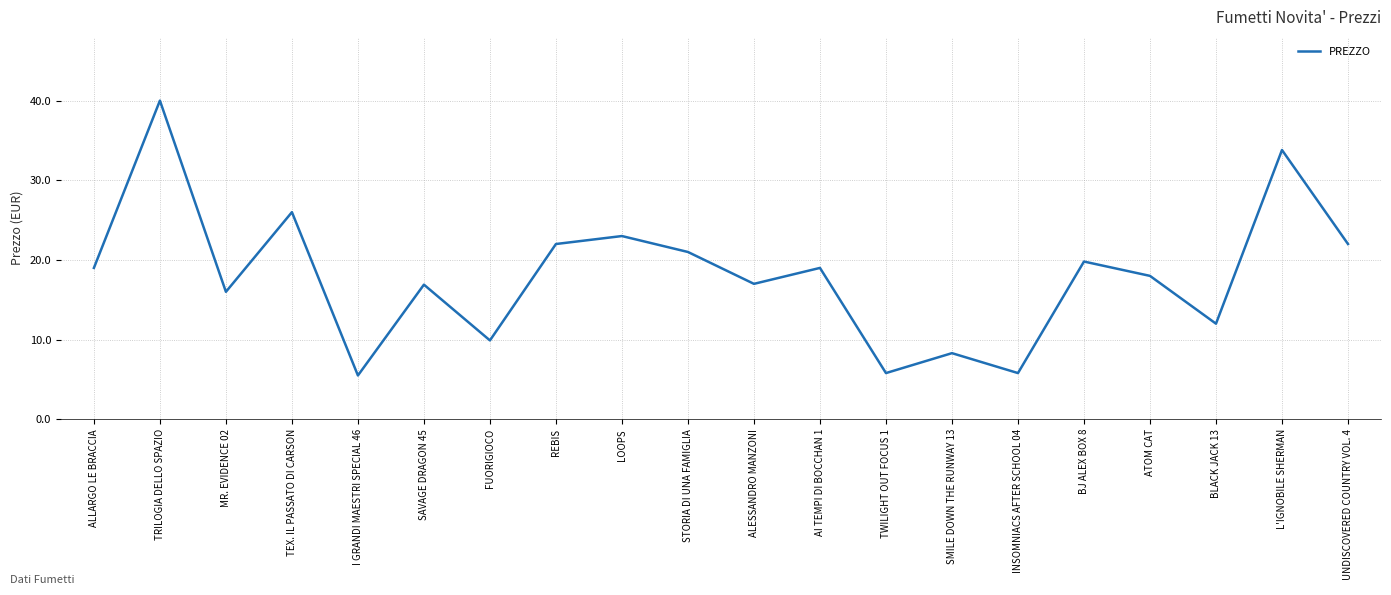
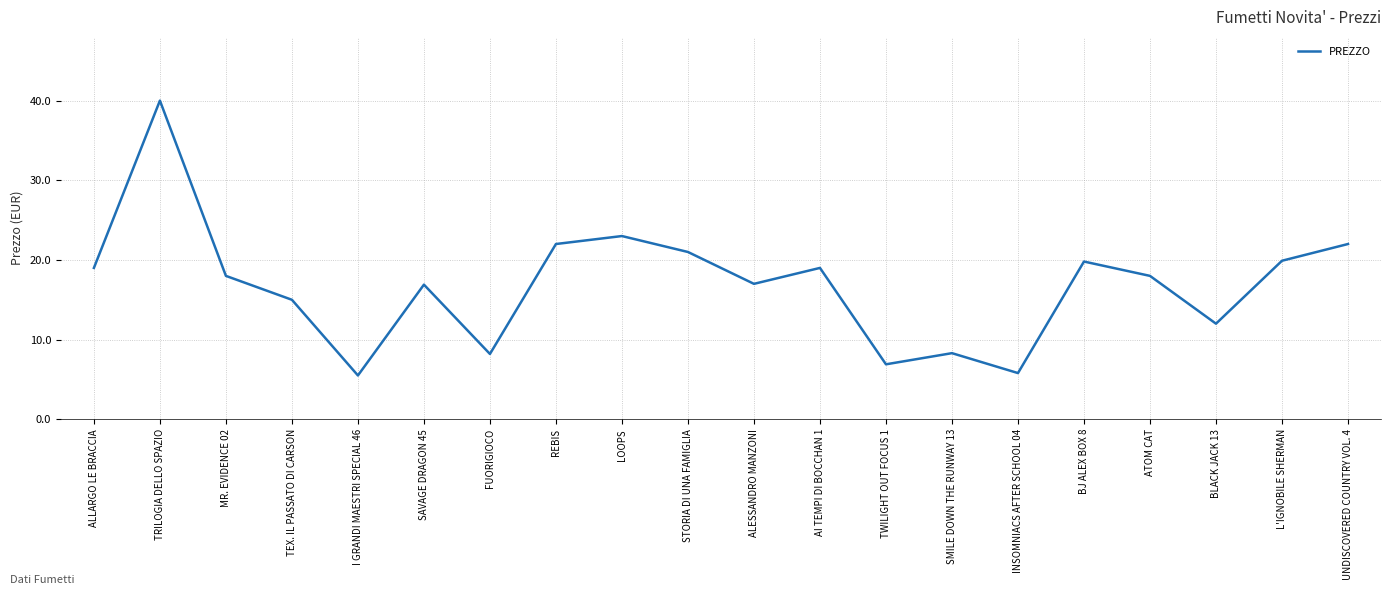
MR. EVIDENCE 02: 16 -> 18
TEX. IL PASSATO DI CARSON: 26 -> 15
FUORIGIOCO: 10 -> 8
TWILIGHT OUT FOCUS 1: 6 -> 7
L'IGNOBILE SHERMAN: 34 -> 20
